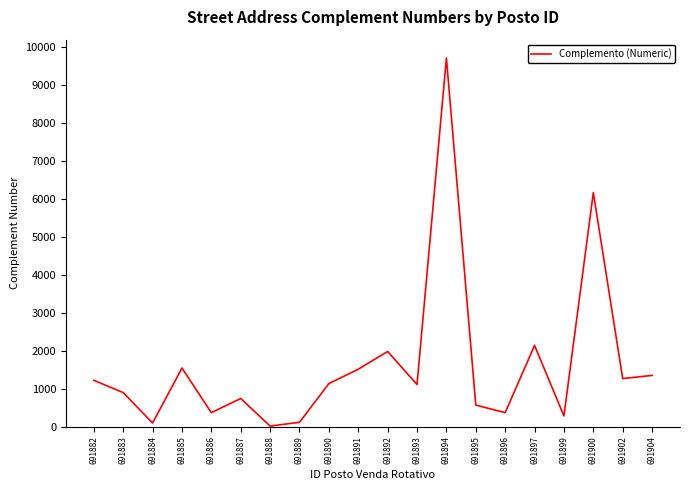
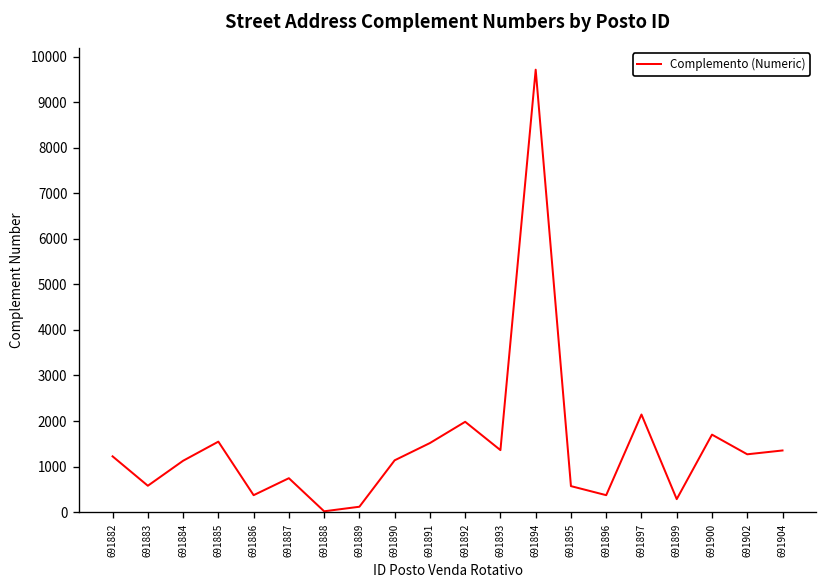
691883: 900 -> 600
691884: 100 -> 1100
691893: 1100 -> 1400
691900: 6200 -> 1700
